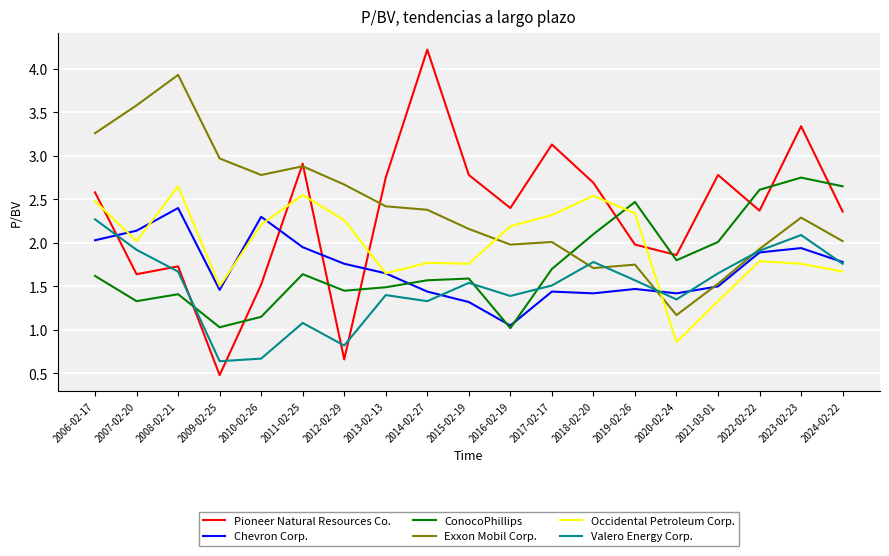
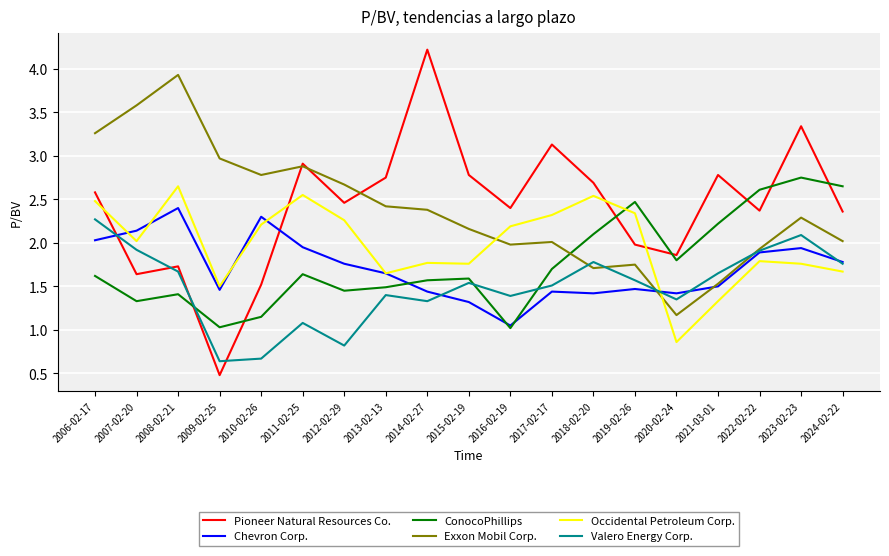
Pioneer Natural Resources Co., 2012-02-29: 0.7 -> 2.5
ConocoPhillips, 2021-03-01: 2.0 -> 2.2
